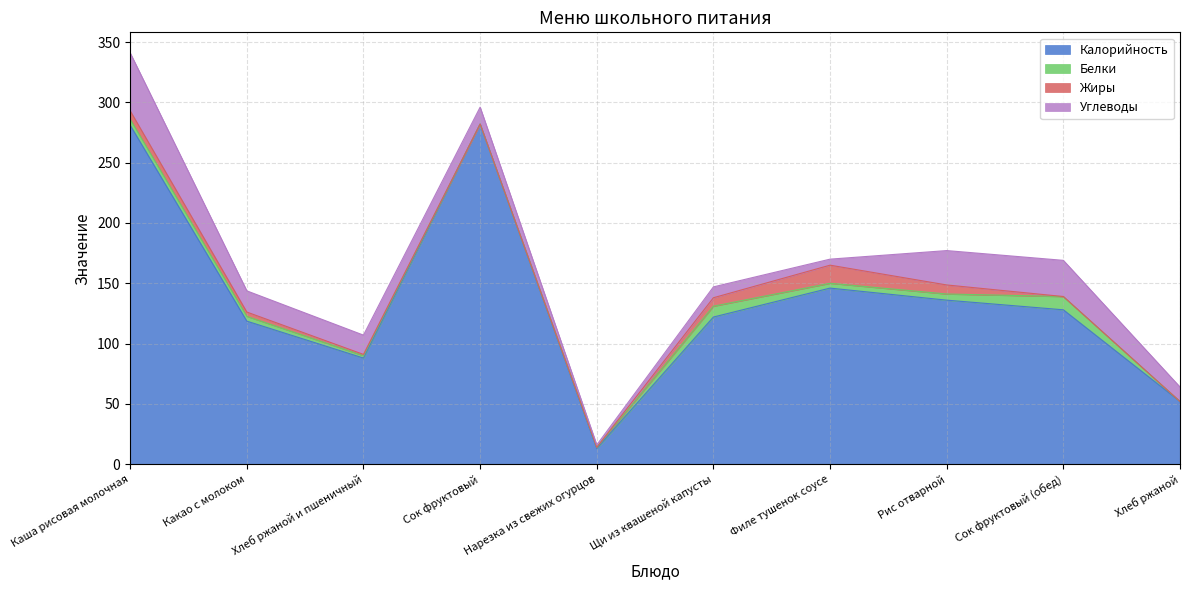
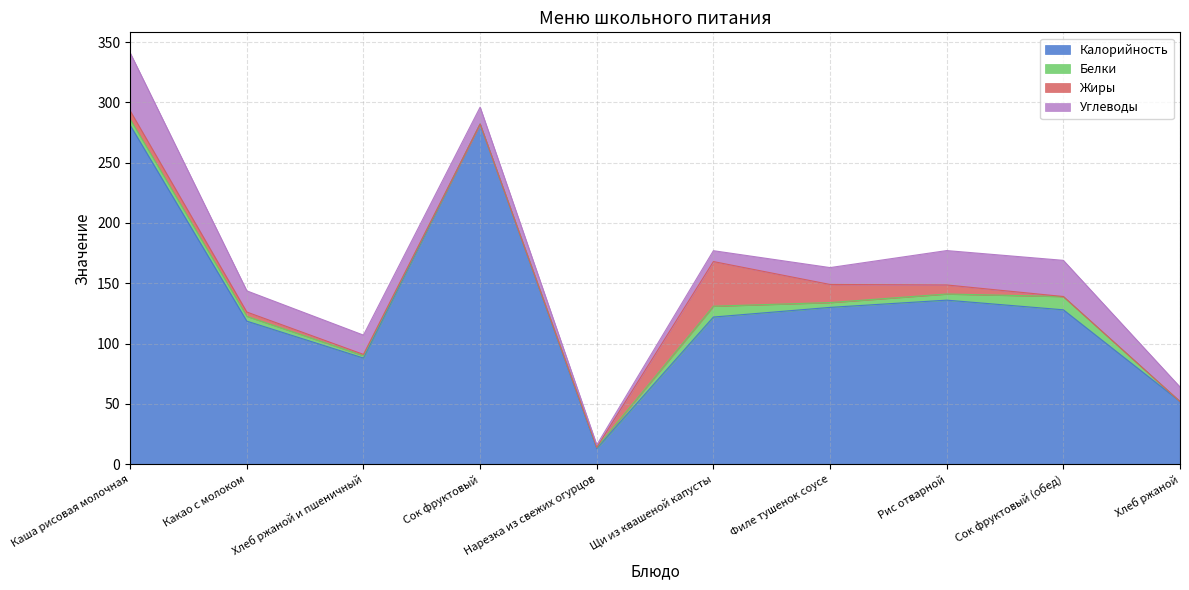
Жиры, Щи из квашеной капусты: 7 -> 37
Калорийность, Филе тушенок соусе: 146 -> 130
Углеводы, Филе тушенок соусе: 5 -> 14
